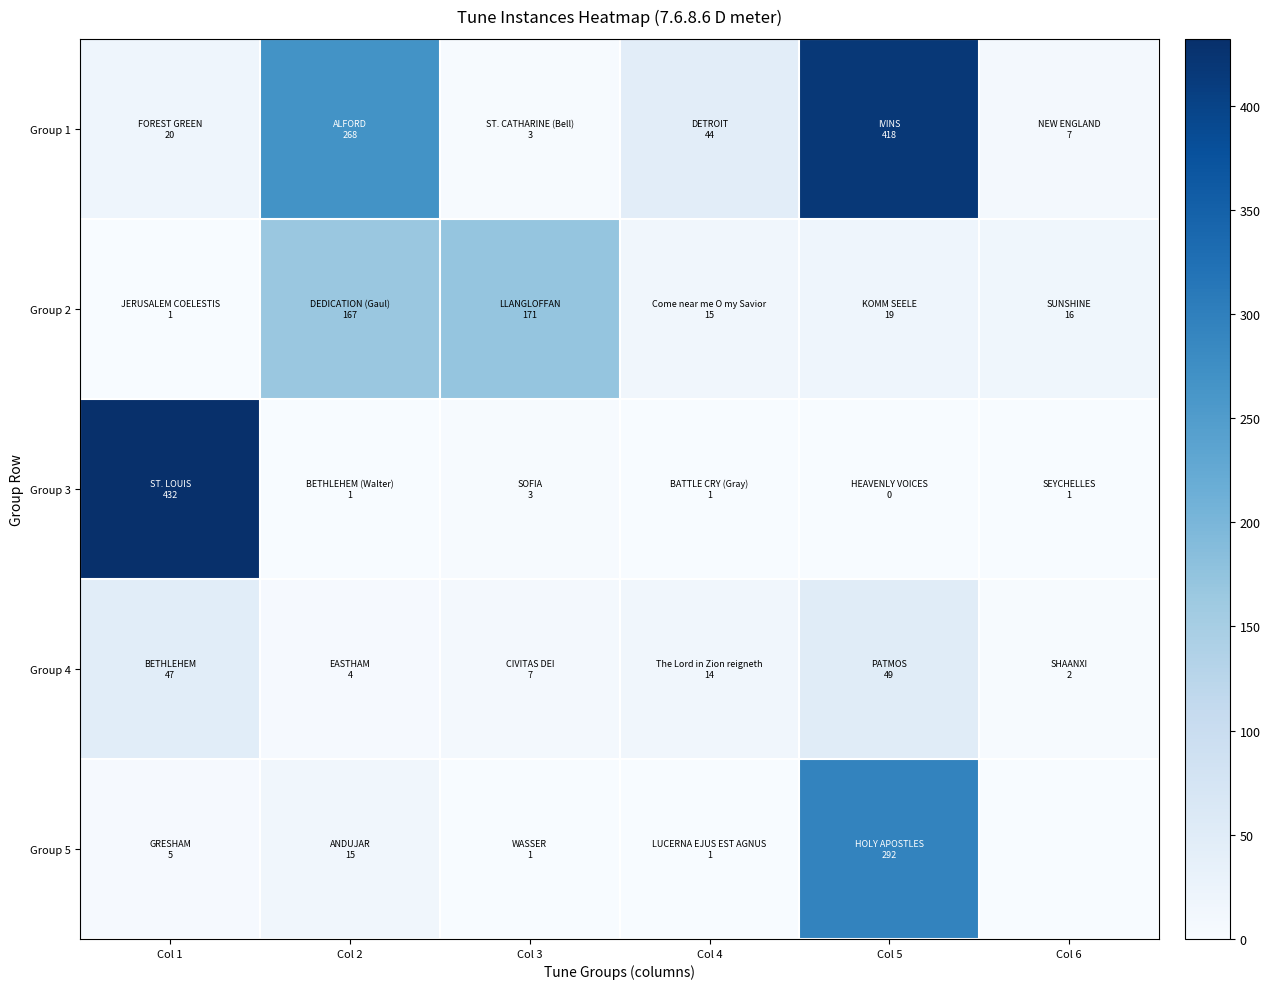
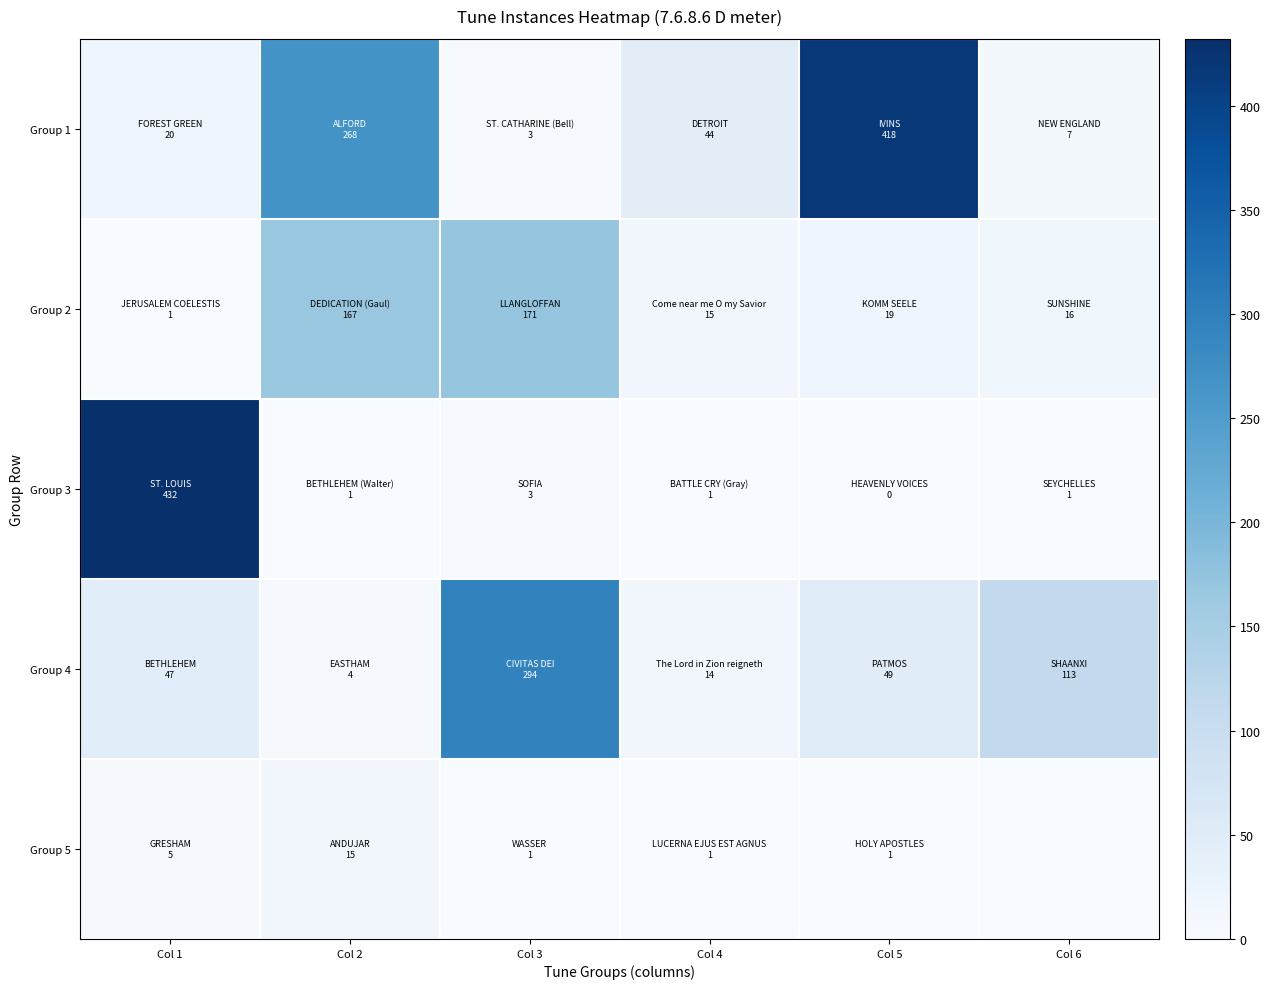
Group 4, Col 3: 7 -> 294
Group 4, Col 6: 2 -> 113
Group 5, Col 5: 292 -> 1
